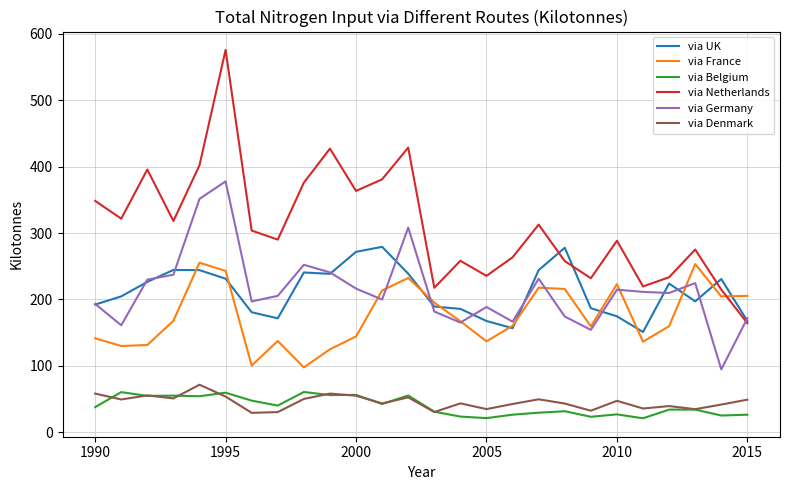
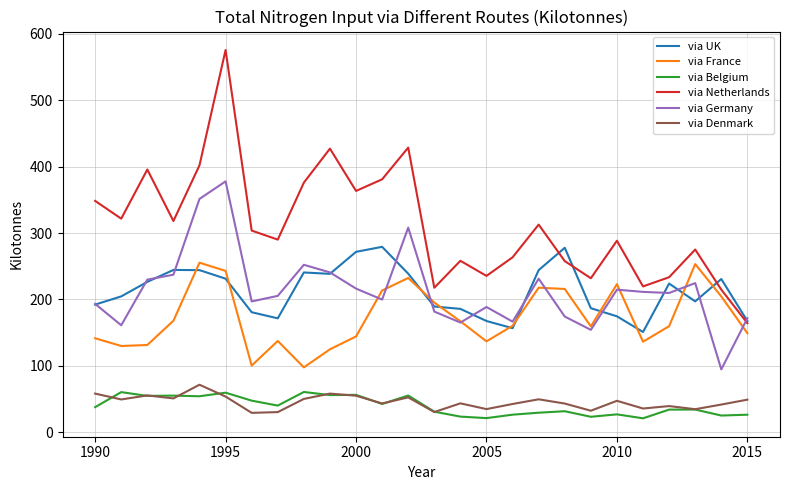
via France, 2015: 210 -> 150
